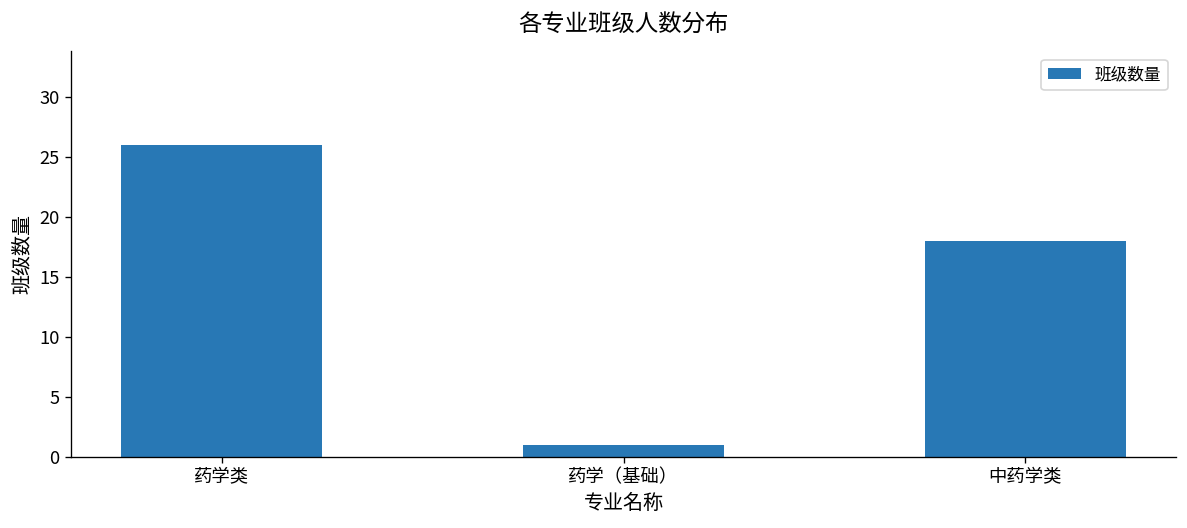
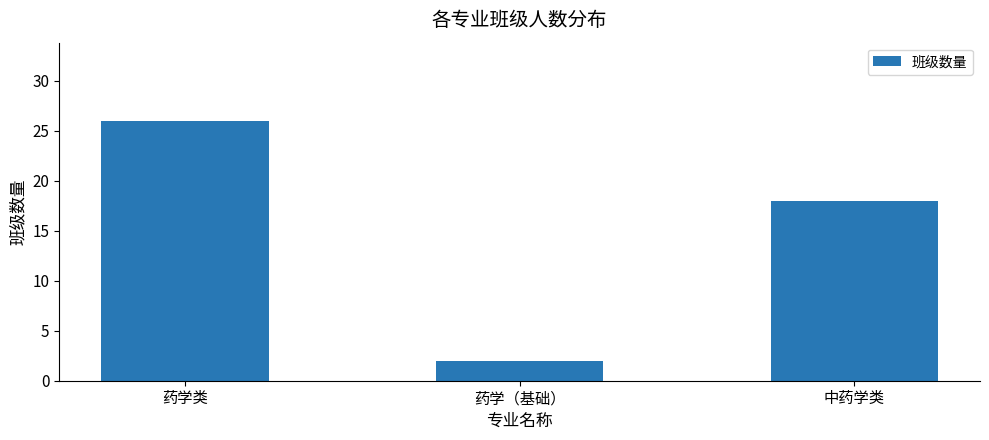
药学（基础）: 1 -> 2
